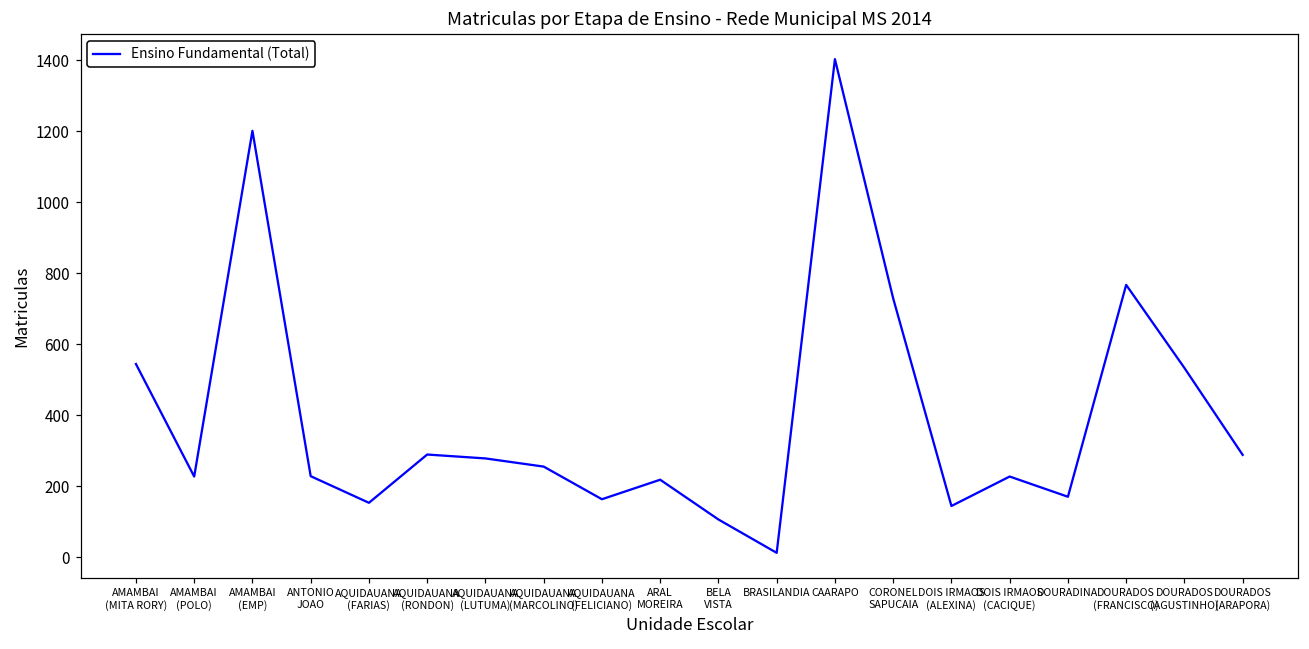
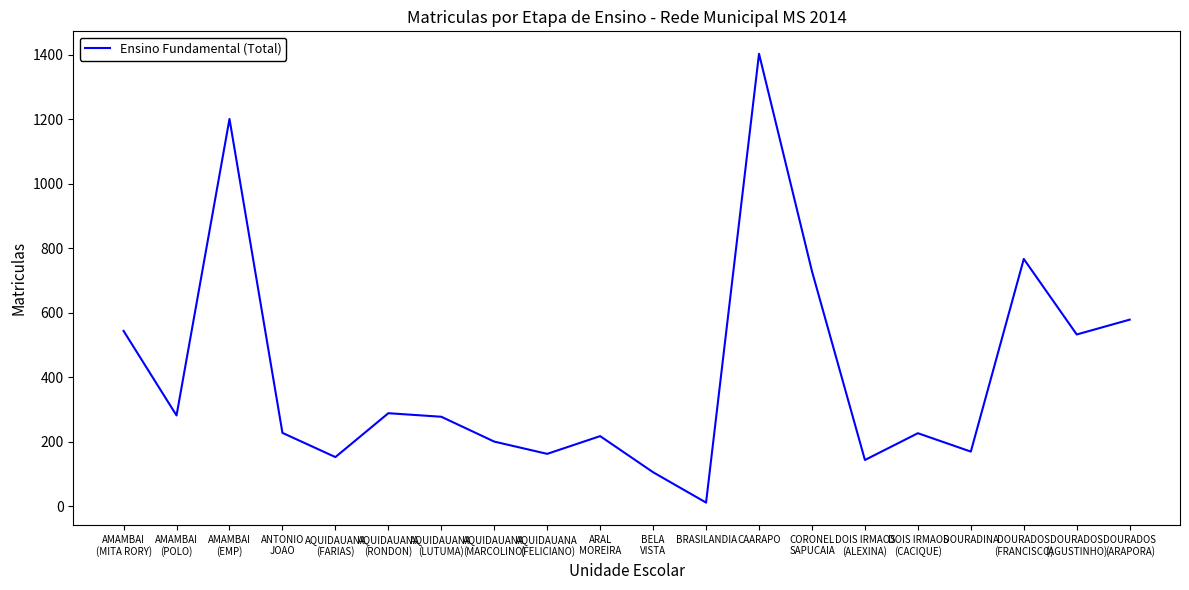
AMAMBAI (POLO): 230 -> 280
AQUIDAUANA (MARCOLINO): 260 -> 200
DOURADOS (ARAPORA): 290 -> 580
